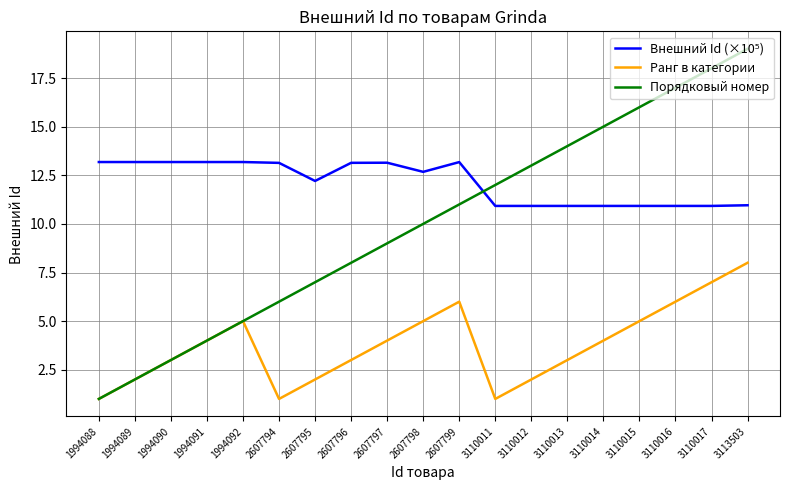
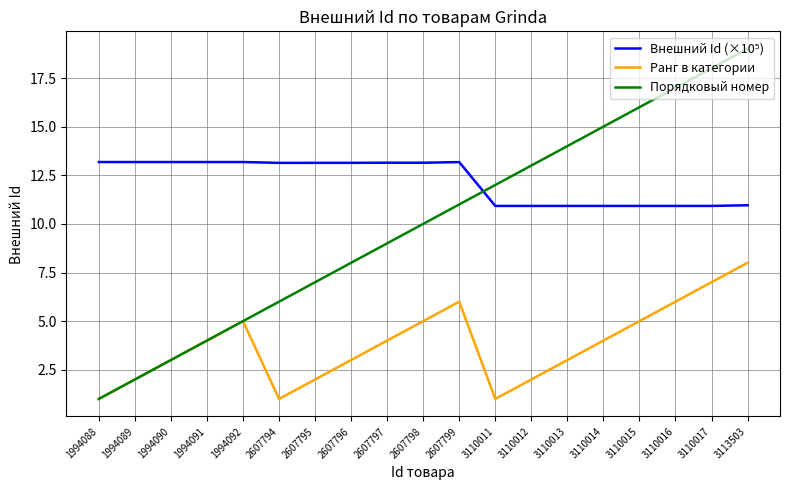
Внешний Id (×10⁵), 2607795: 12.2 -> 13.1
Внешний Id (×10⁵), 2607798: 12.7 -> 13.1
